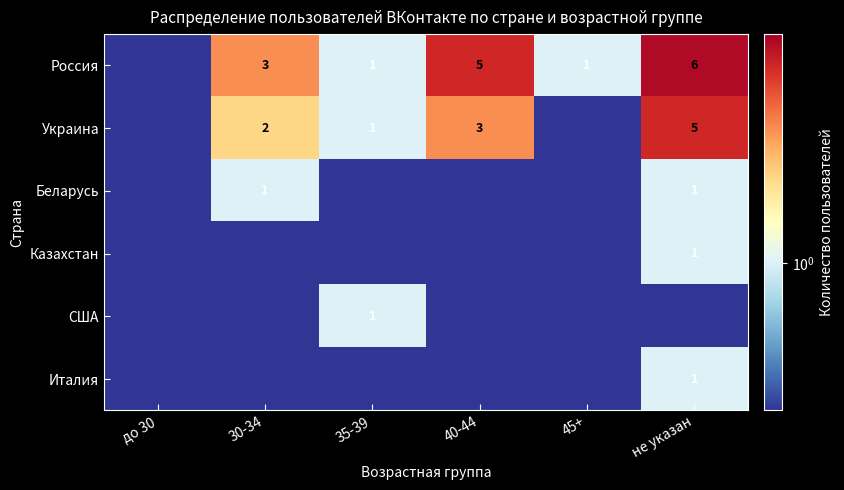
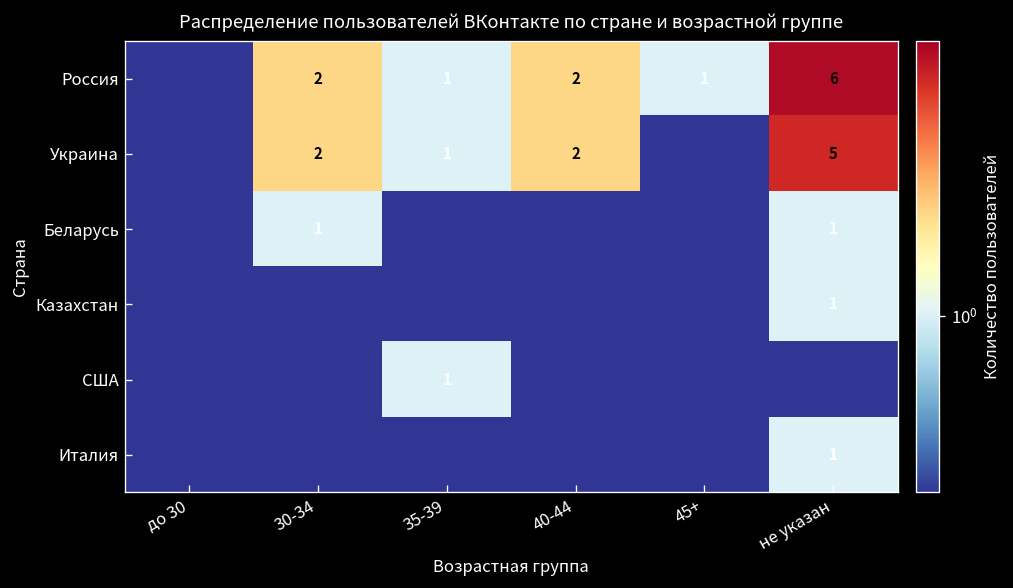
Россия, 30-34: 3 -> 2
Россия, 40-44: 5 -> 2
Украина, 40-44: 3 -> 2
